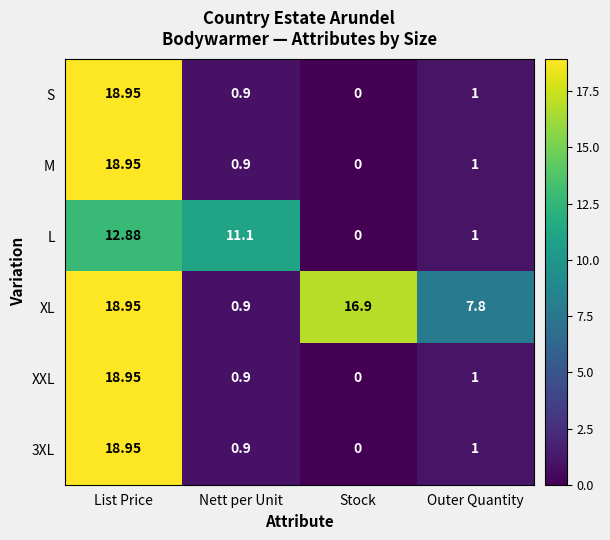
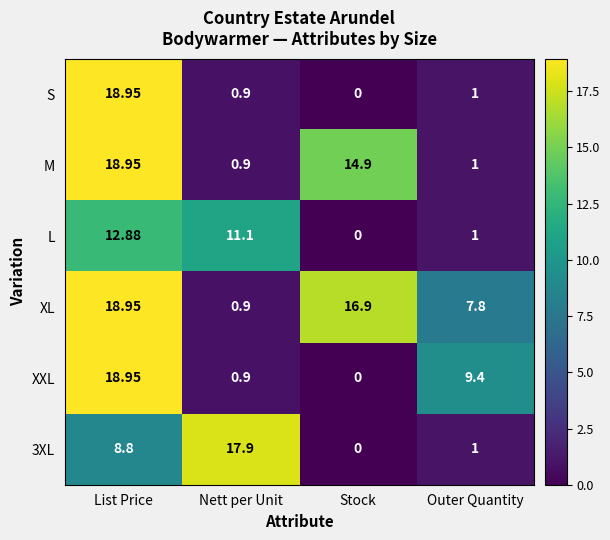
M, Stock: 0 -> 14.9
XXL, Outer Quantity: 1 -> 9.4
3XL, List Price: 18.95 -> 8.8
3XL, Nett per Unit: 0.9 -> 17.9
